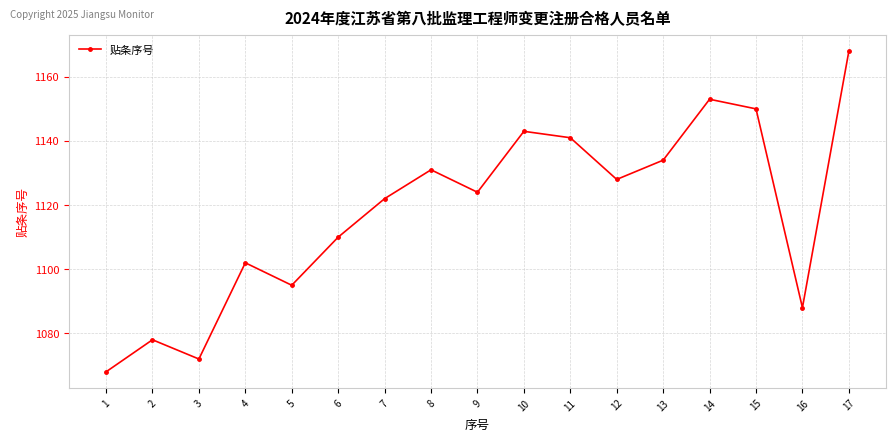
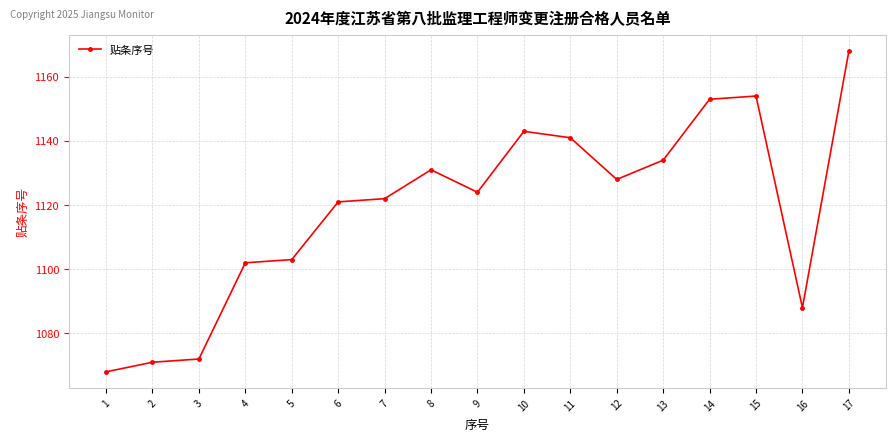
2: 1078 -> 1071
5: 1095 -> 1103
6: 1110 -> 1121
15: 1150 -> 1154
